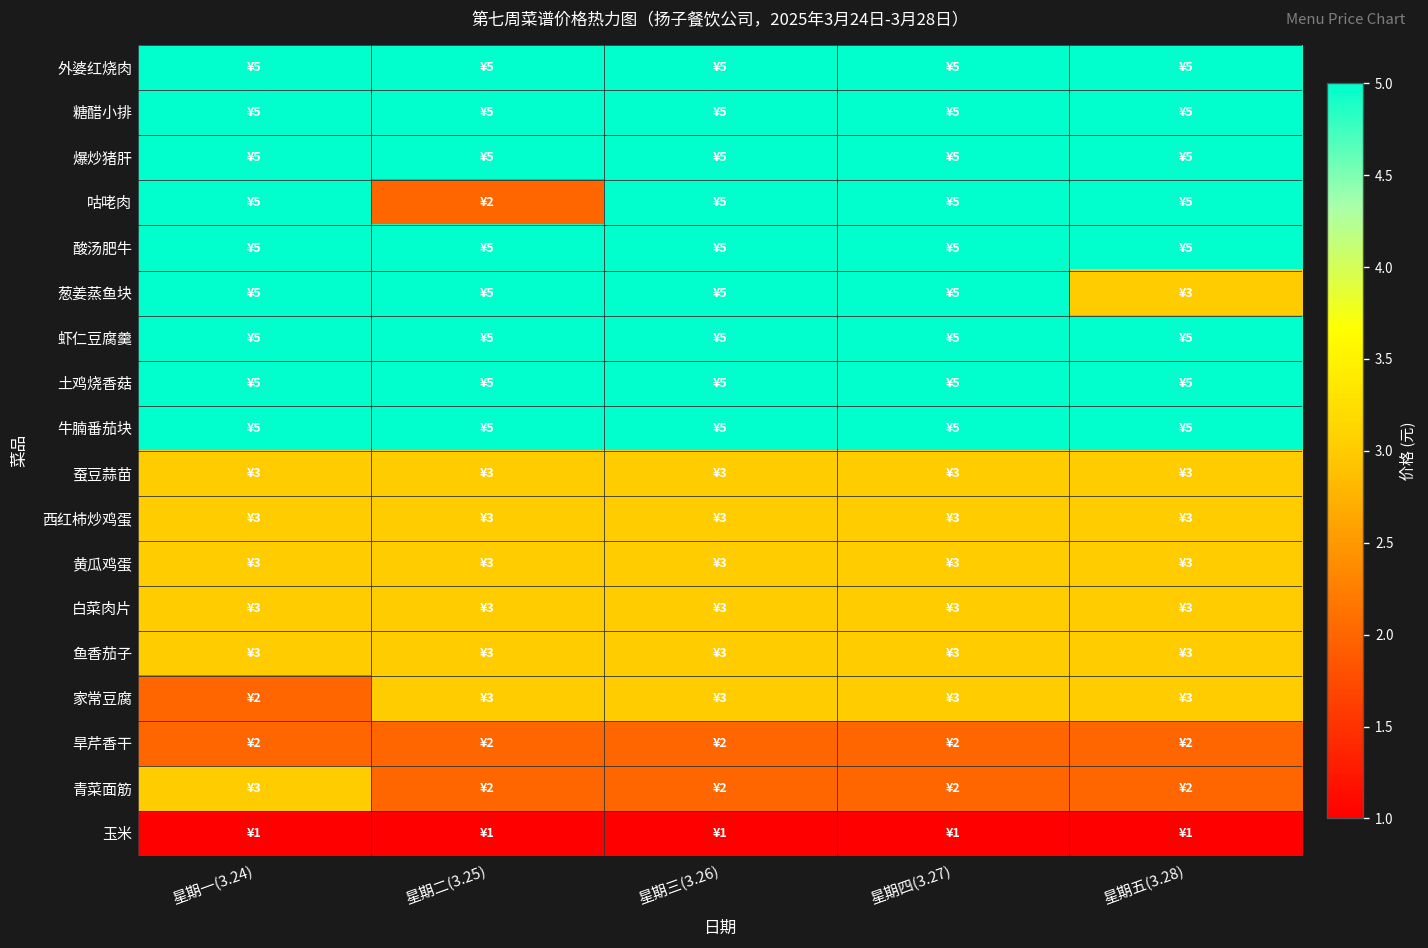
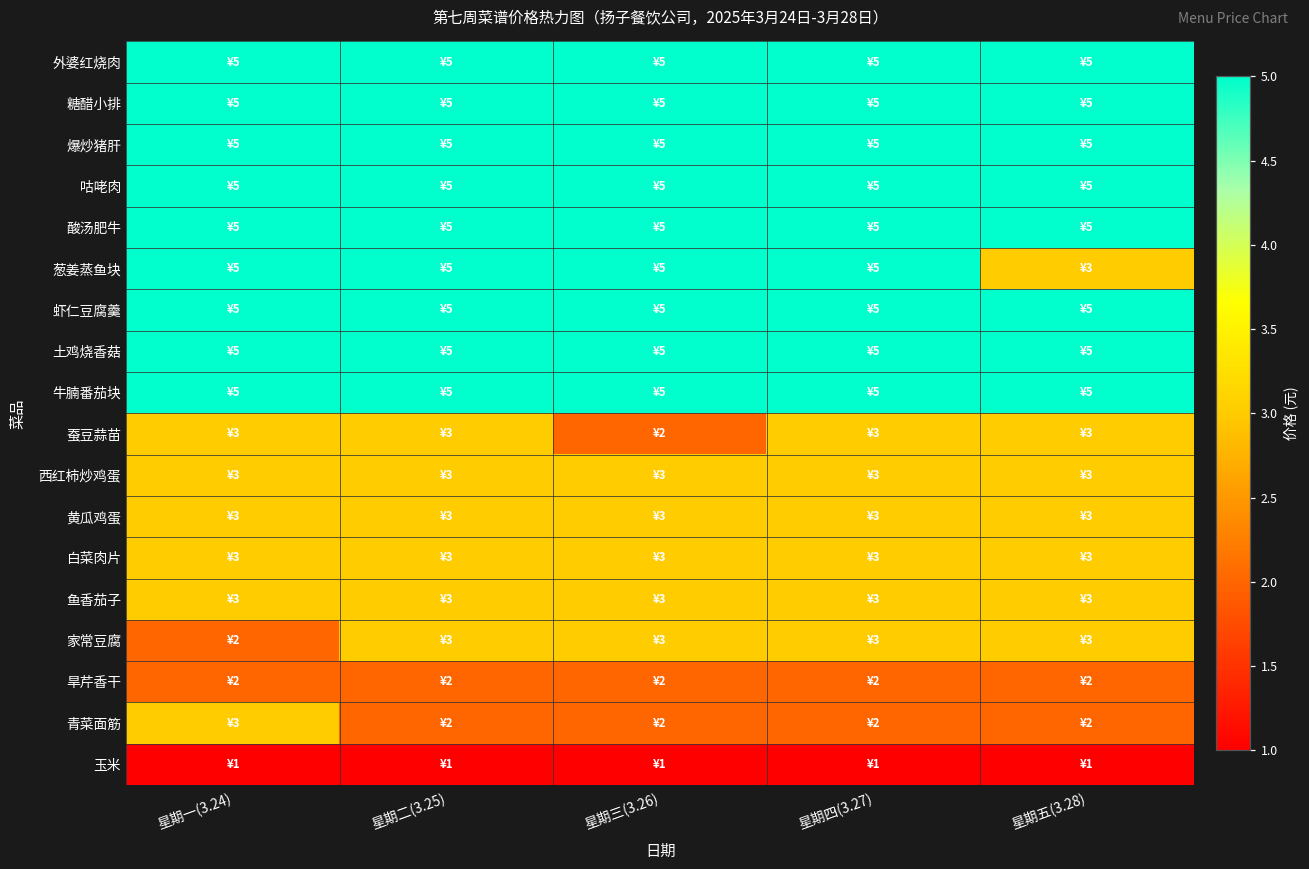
咕咾肉, 星期二(3.25): ¥2 -> ¥5
蚕豆蒜苗, 星期三(3.26): ¥3 -> ¥2
